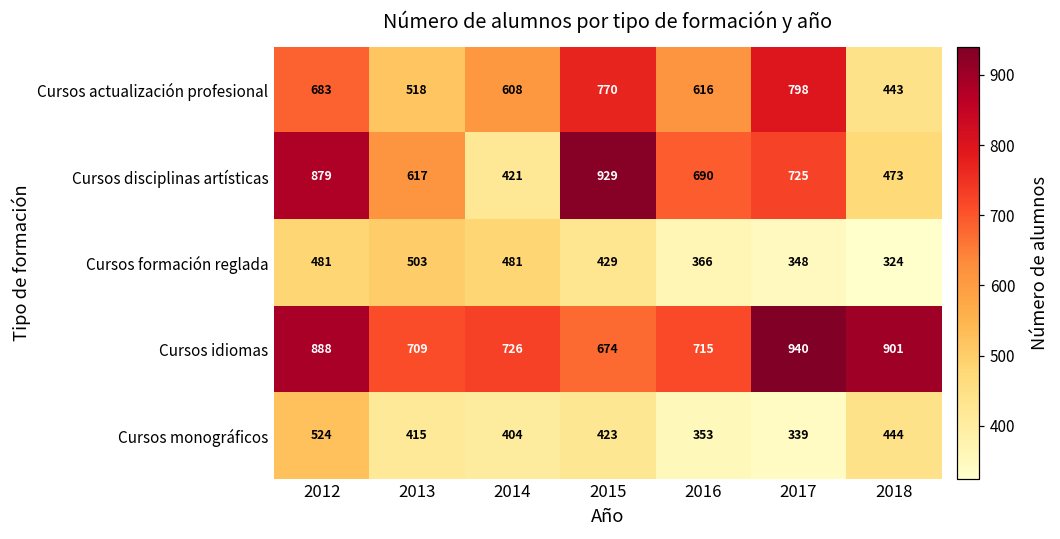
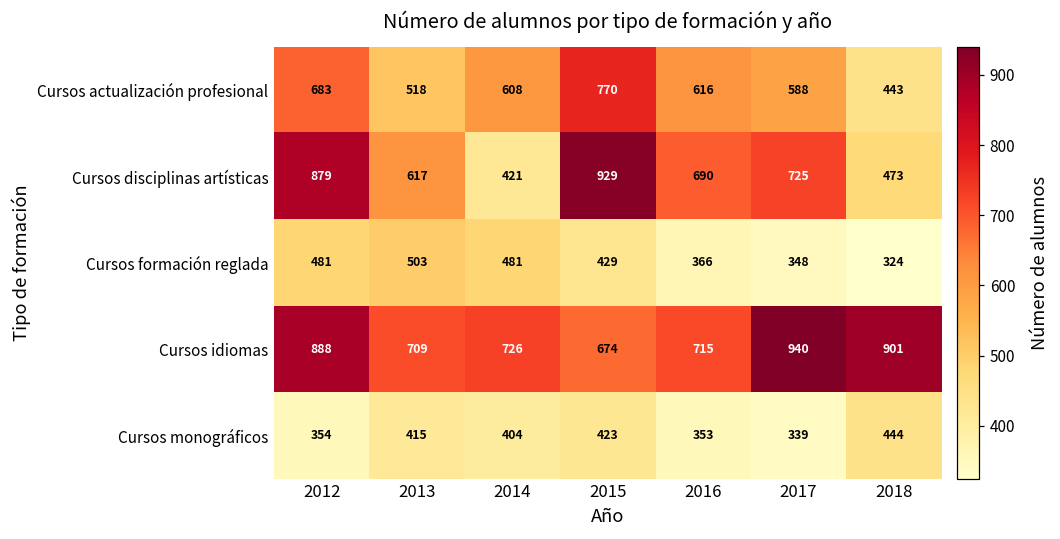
Cursos actualización profesional, 2017: 798 -> 588
Cursos monográficos, 2012: 524 -> 354
